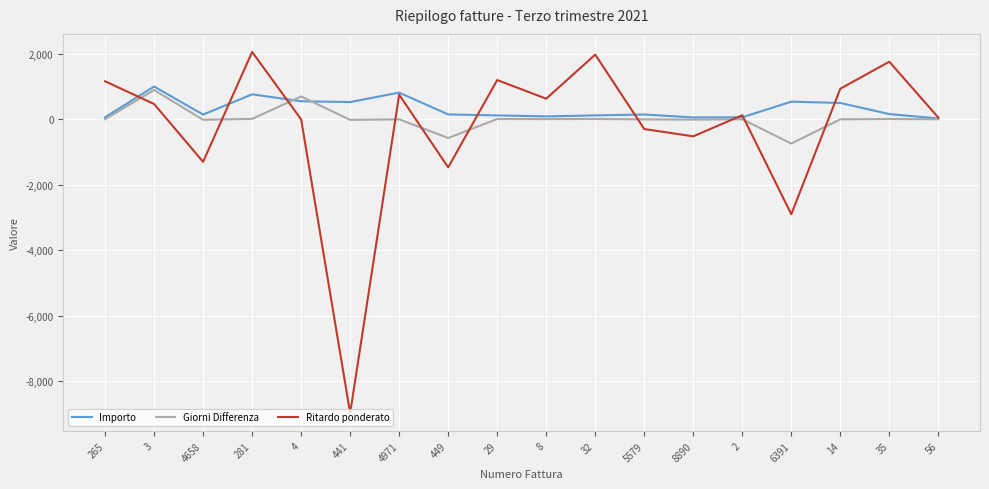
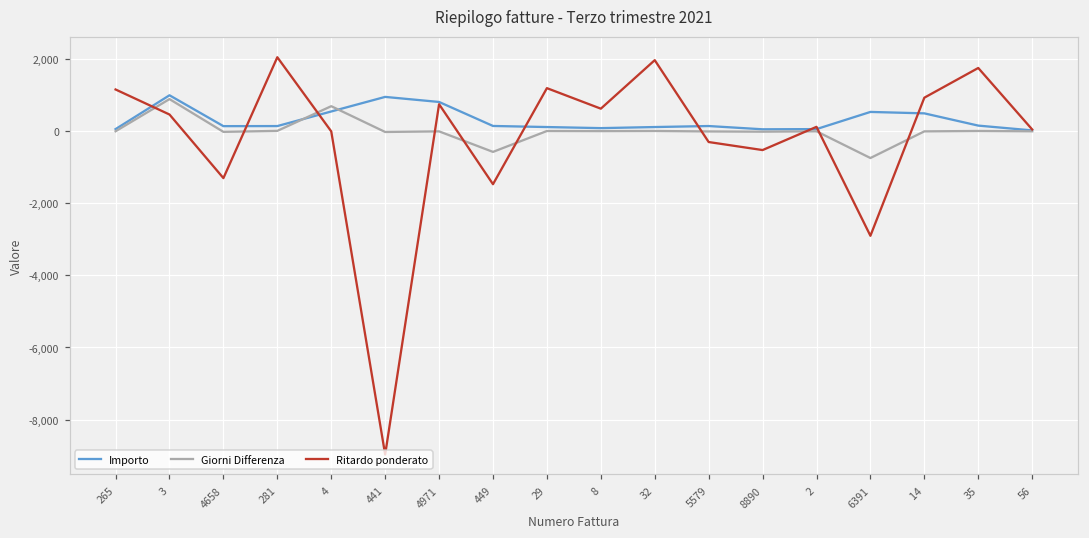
Importo, 281: 800 -> 100
Importo, 441: 500 -> 1,000
